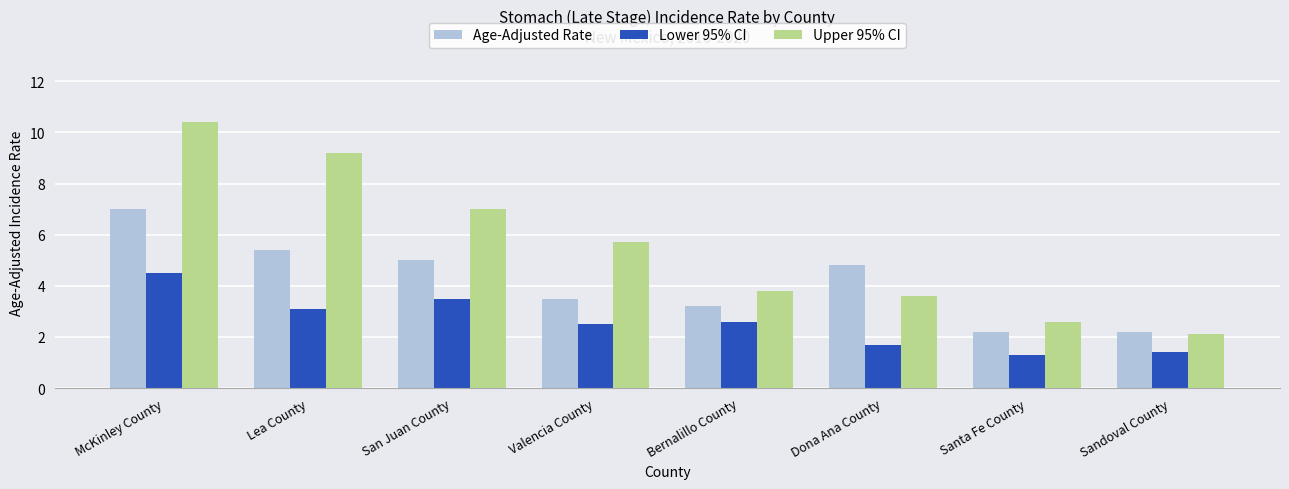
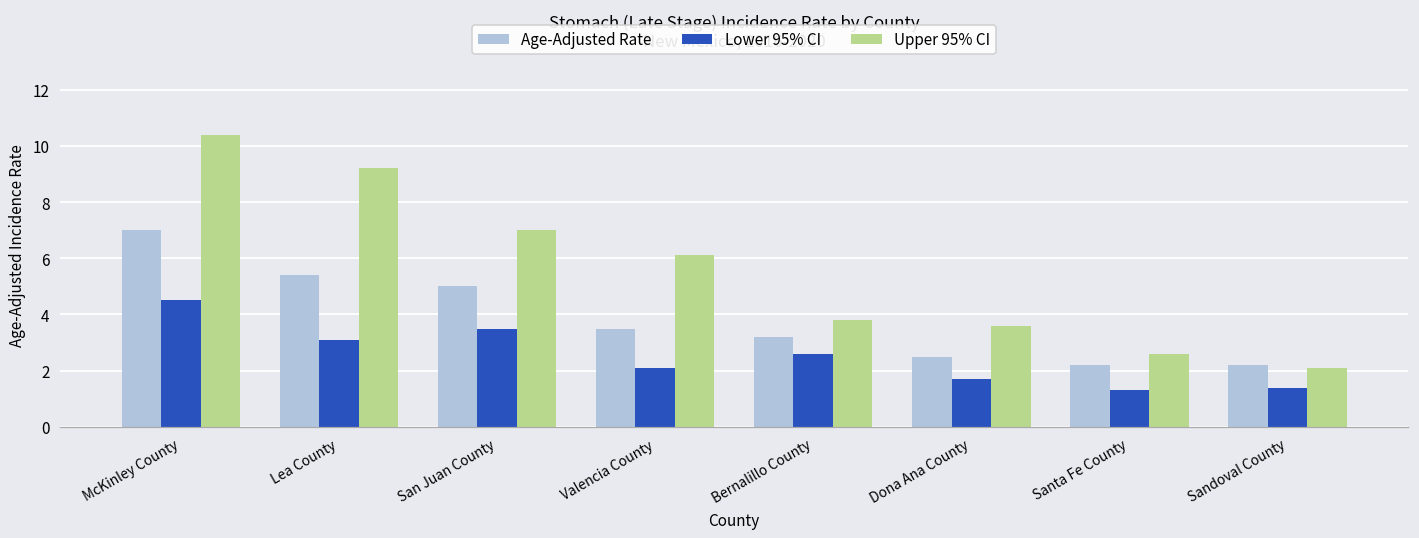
Lower 95% CI, Valencia County: 2.5 -> 2.1
Upper 95% CI, Valencia County: 5.7 -> 6.1
Age-Adjusted Rate, Dona Ana County: 4.8 -> 2.5
